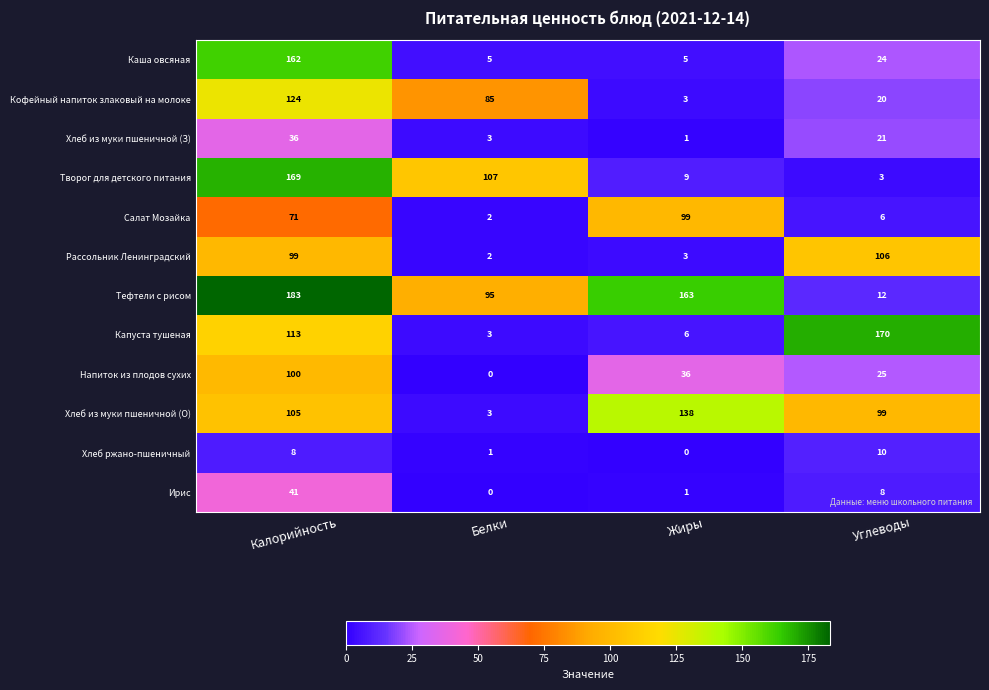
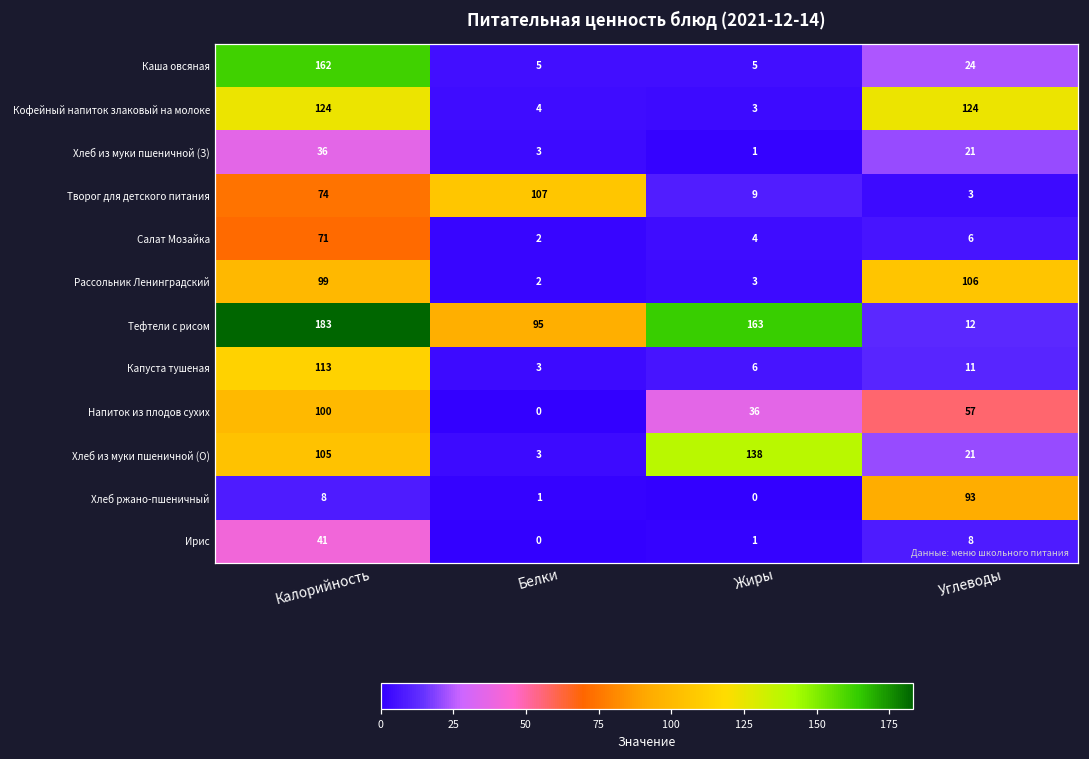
Кофейный напиток злаковый на молоке, Белки: 85 -> 4
Кофейный напиток злаковый на молоке, Углеводы: 20 -> 124
Творог для детского питания, Калорийность: 169 -> 74
Салат Мозайка, Жиры: 99 -> 4
Капуста тушеная, Углеводы: 170 -> 11
Напиток из плодов сухих, Углеводы: 25 -> 57
Хлеб из муки пшеничной (О), Углеводы: 99 -> 21
Хлеб ржано-пшеничный, Углеводы: 10 -> 93
